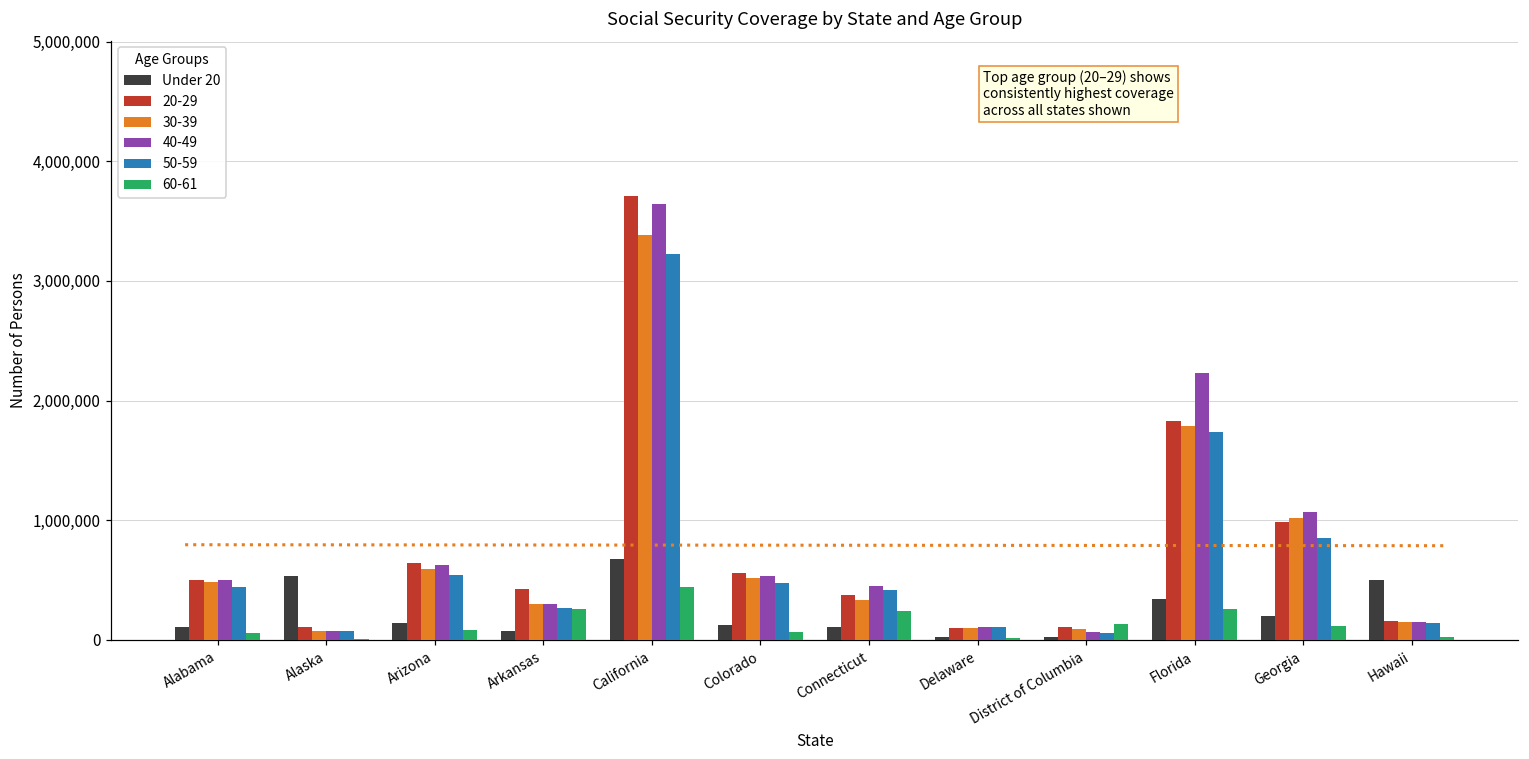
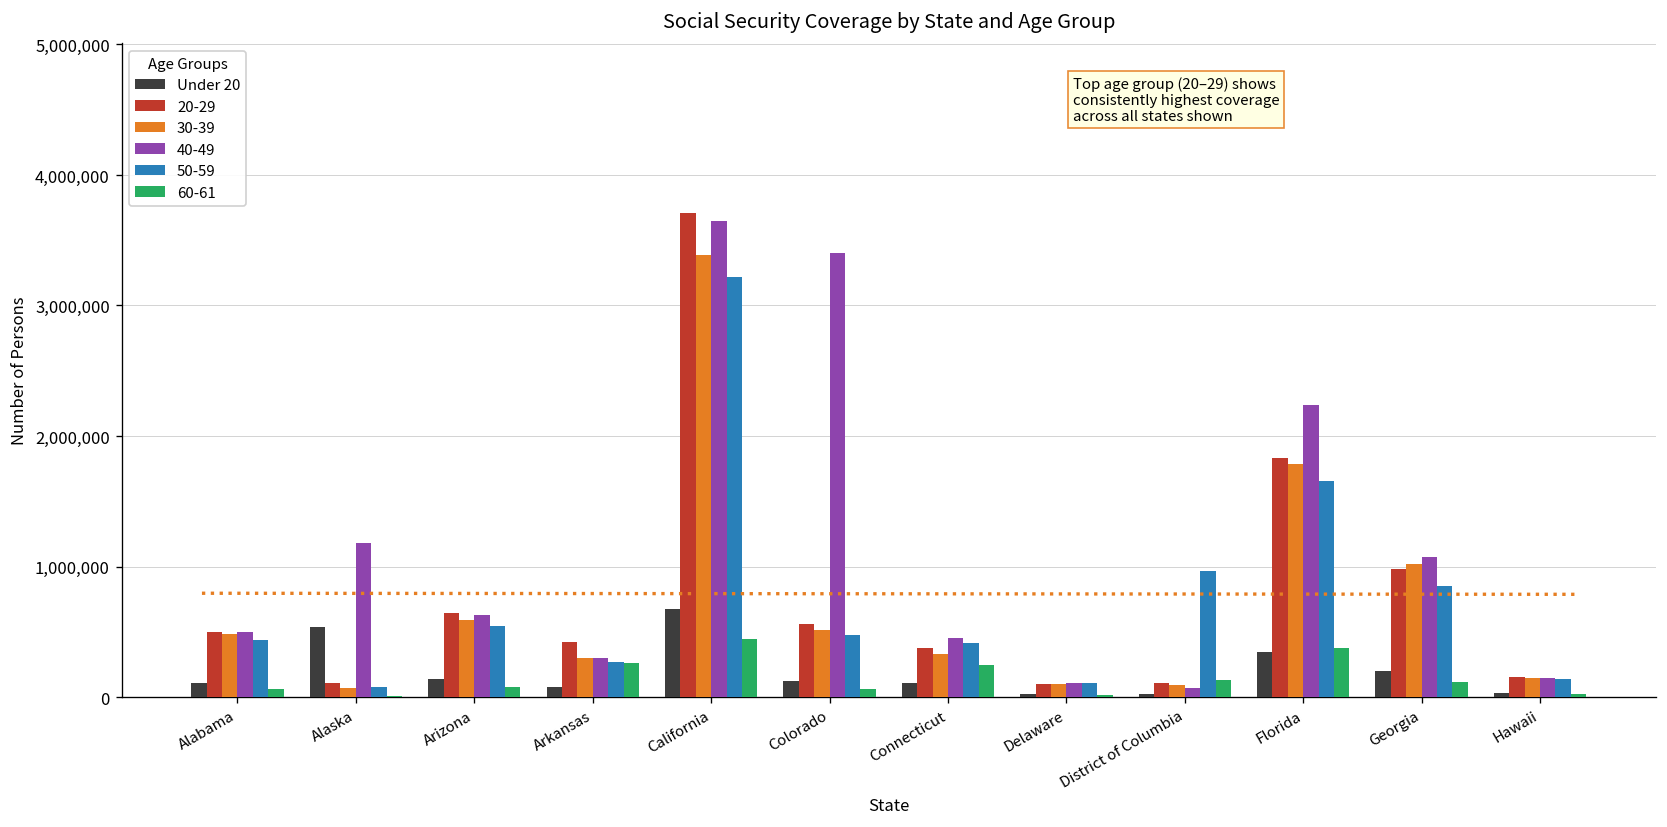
40-49, Alaska: 80,000 -> 1,180,000
40-49, Colorado: 530,000 -> 3,400,000
50-59, District of Columbia: 60,000 -> 970,000
50-59, Florida: 1,740,000 -> 1,660,000
60-61, Florida: 260,000 -> 370,000
Under 20, Hawaii: 500,000 -> 30,000
